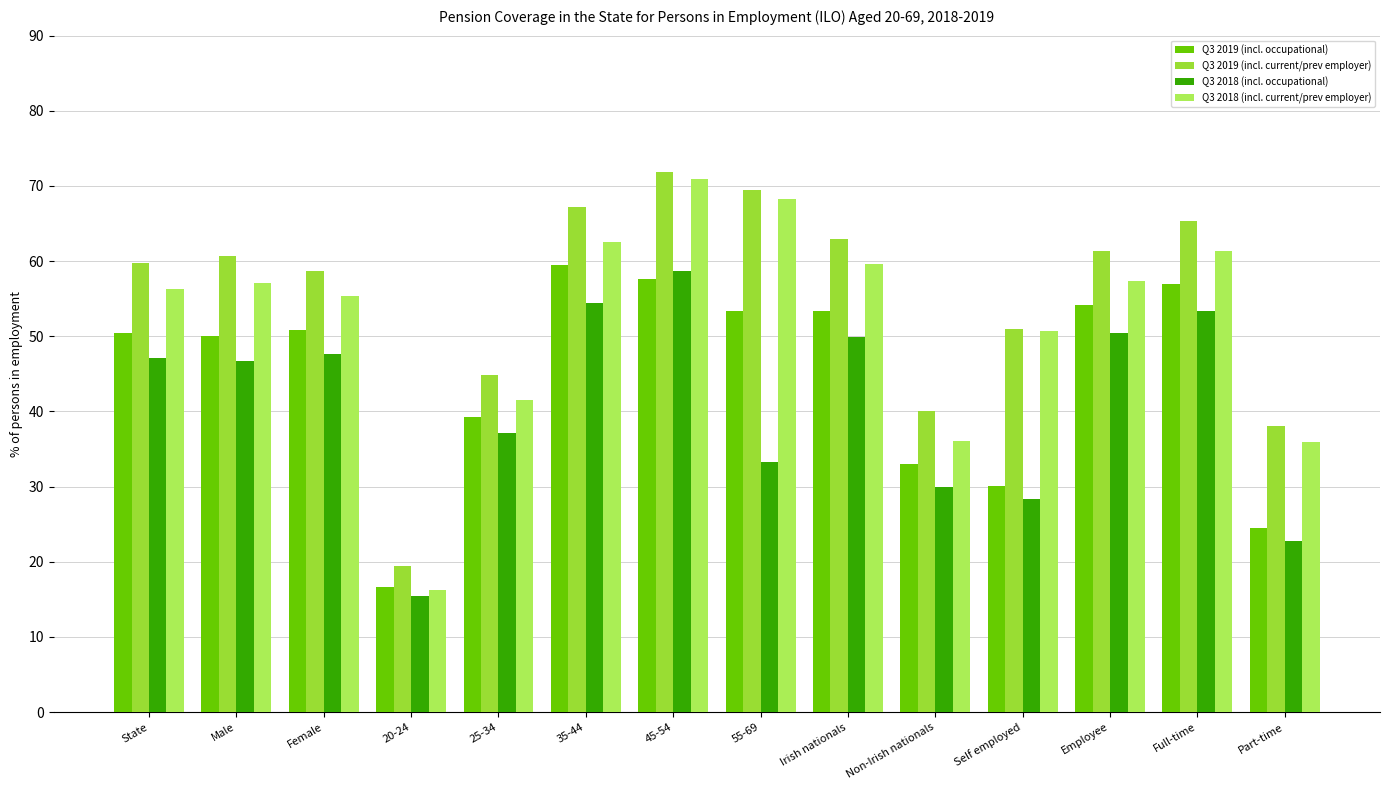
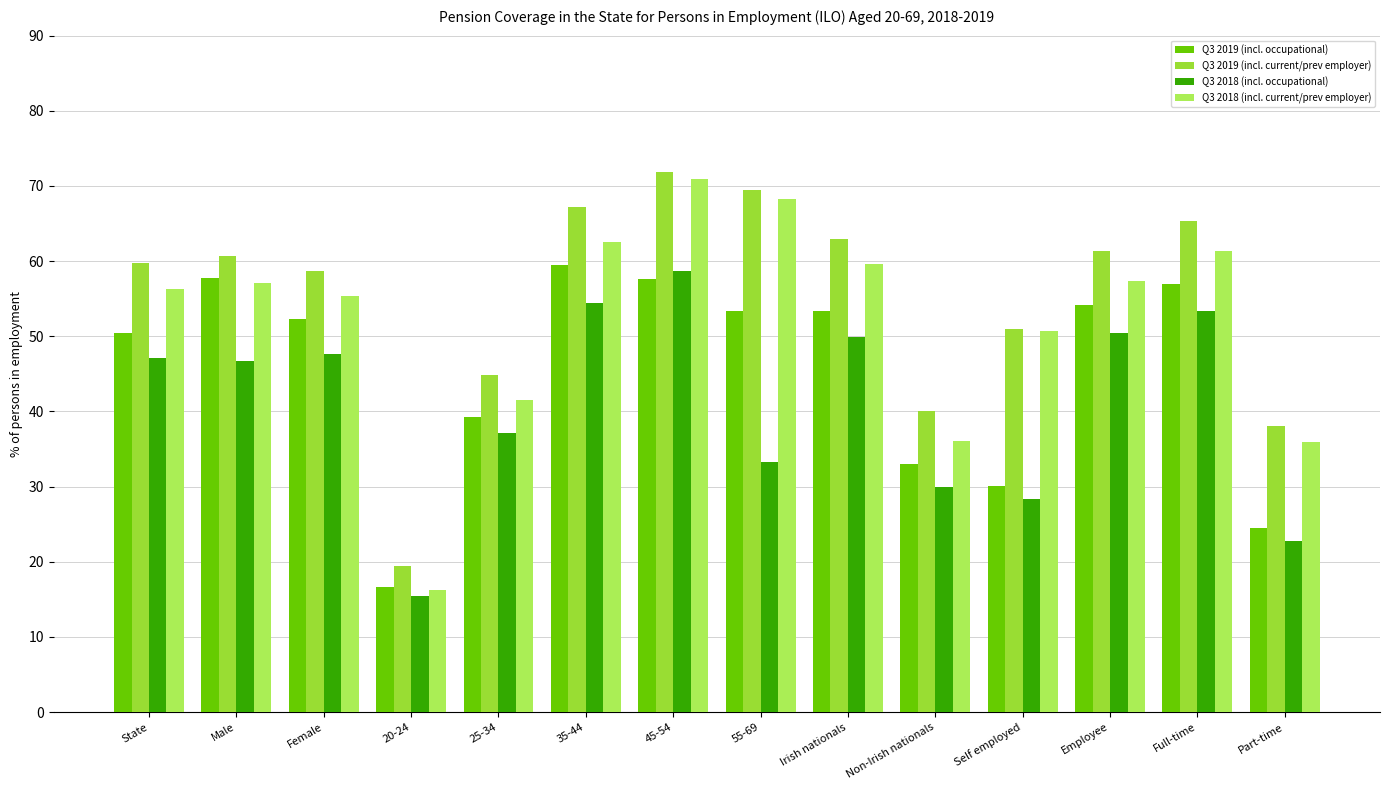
Q3 2019 (incl. occupational), Male: 50 -> 58
Q3 2019 (incl. occupational), Female: 51 -> 52
